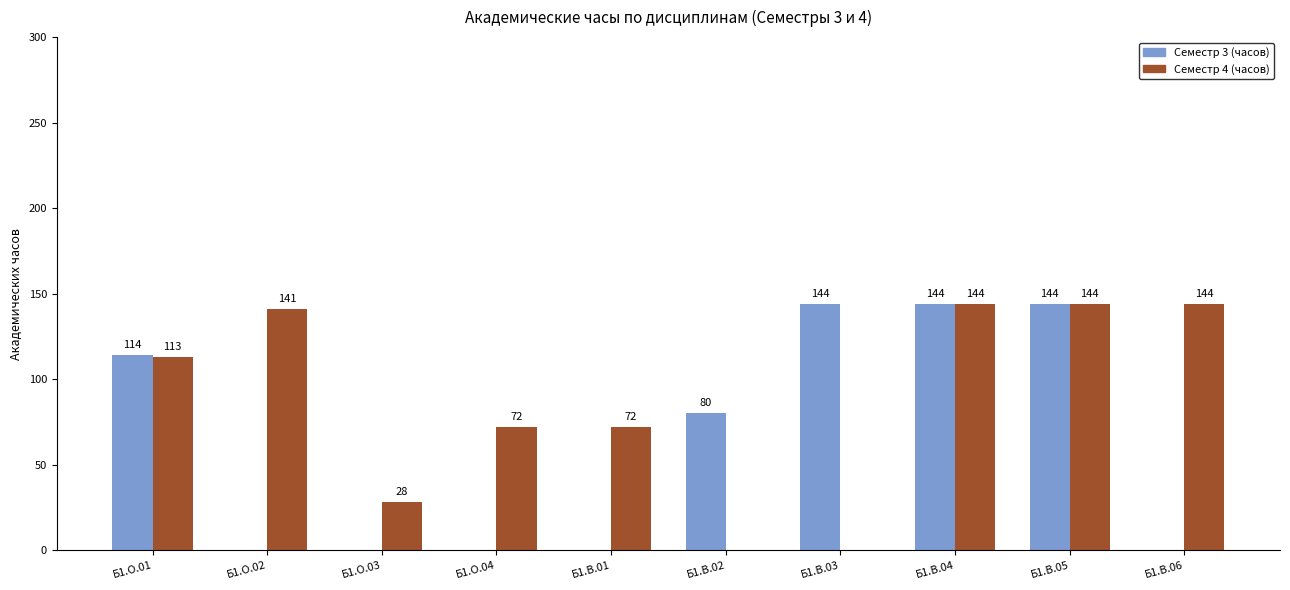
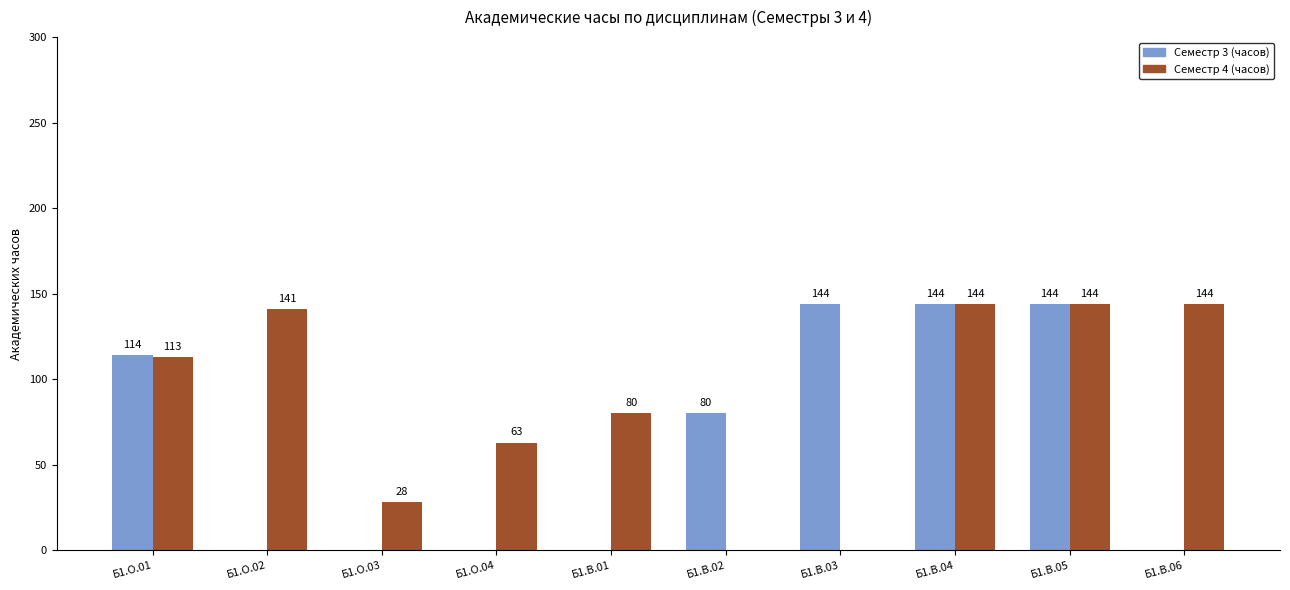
Семестр 4 (часов), Б1.О.04: 72 -> 63
Семестр 4 (часов), Б1.В.01: 72 -> 80
